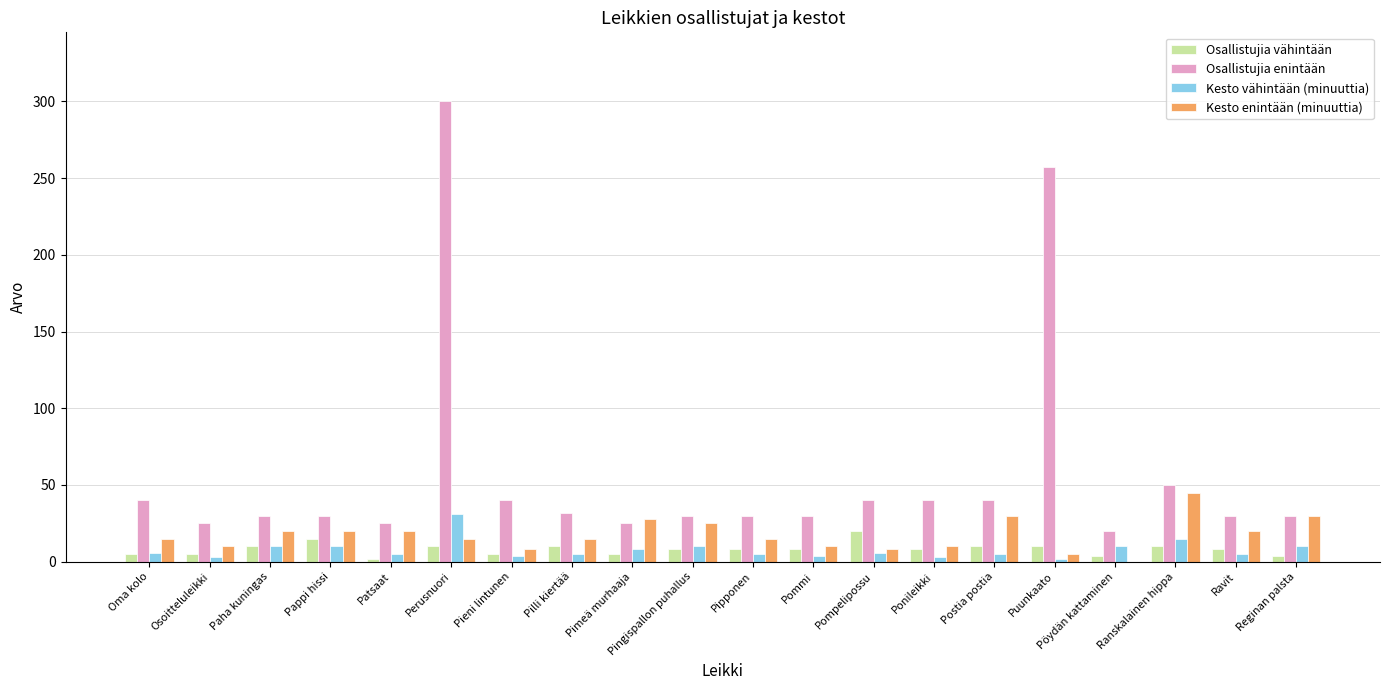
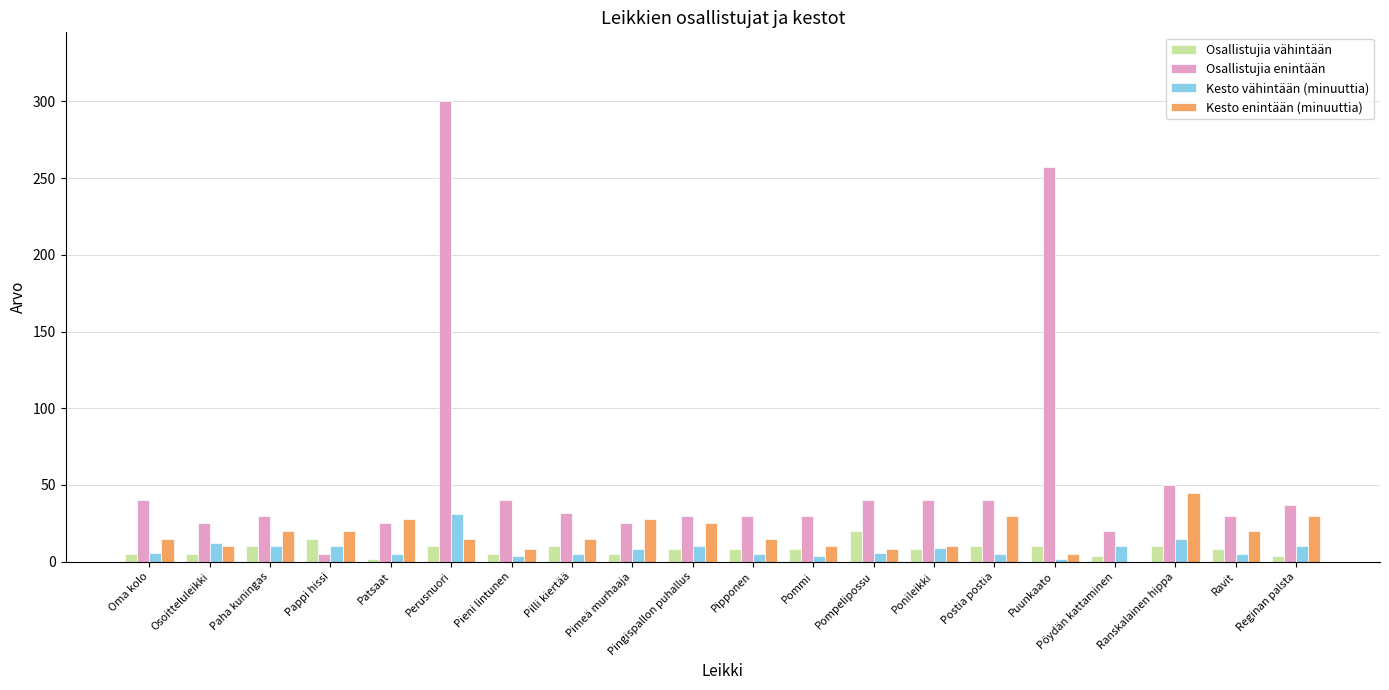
Kesto vähintään (minuuttia), Osoitteluleikki: 3 -> 12
Osallistujia enintään, Pappi hissi: 30 -> 5
Kesto enintään (minuuttia), Patsaat: 20 -> 28
Kesto vähintään (minuuttia), Ponileikki: 3 -> 9
Osallistujia enintään, Reginan palsta: 30 -> 37
